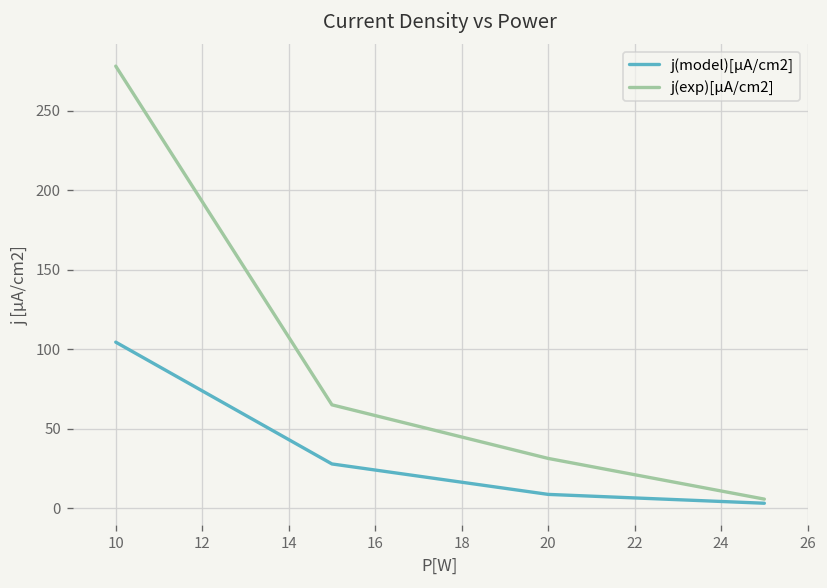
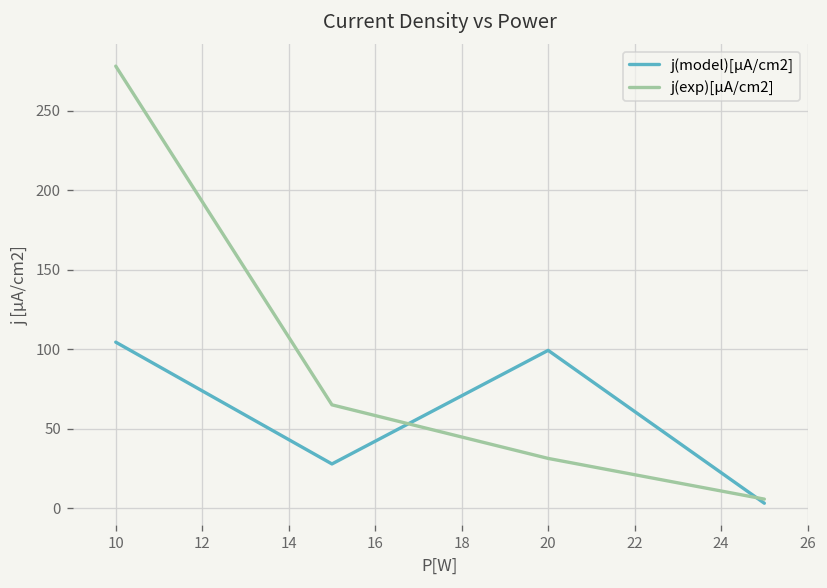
j(model)[µA/cm2], 20: 9 -> 99
